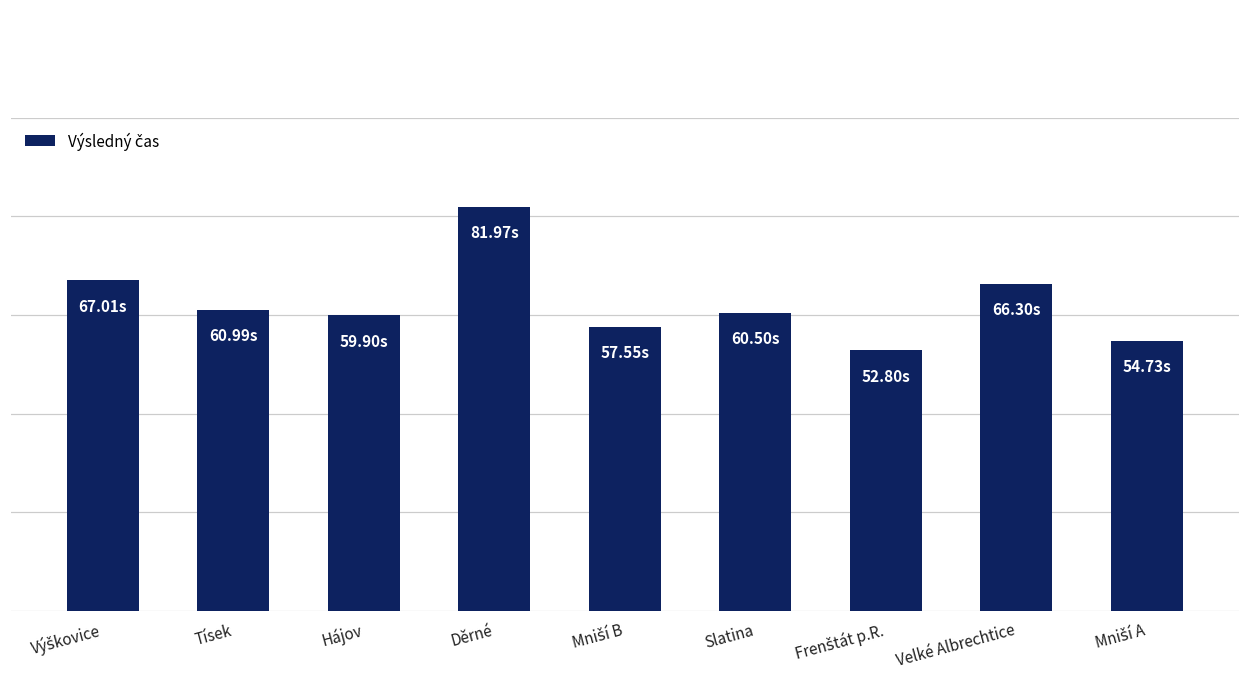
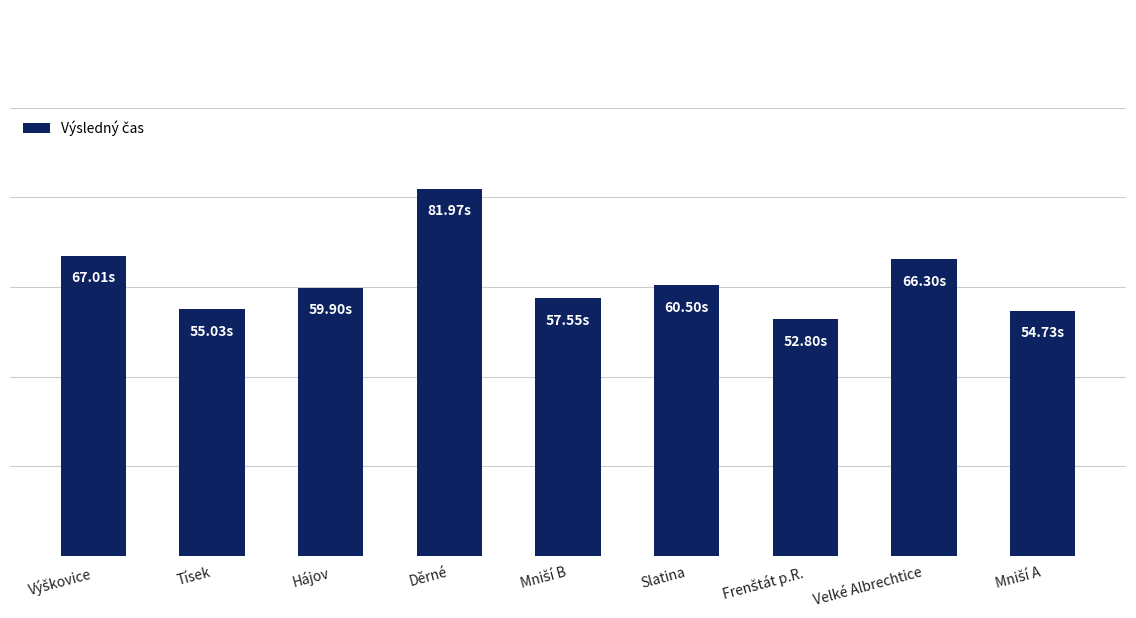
Tísek: 60.99s -> 55.03s
